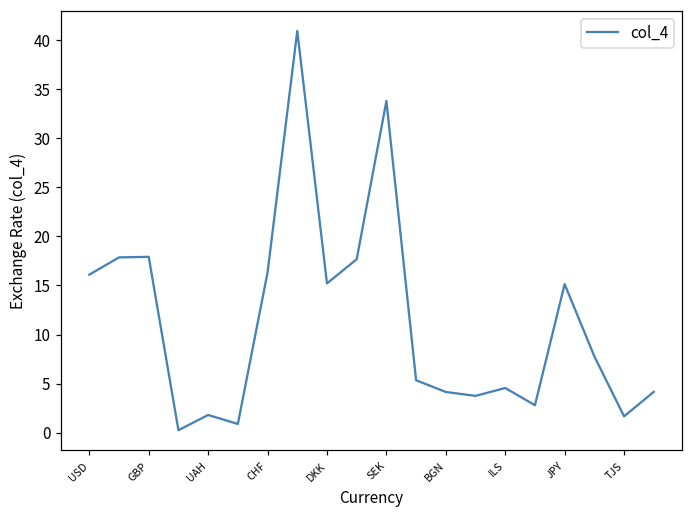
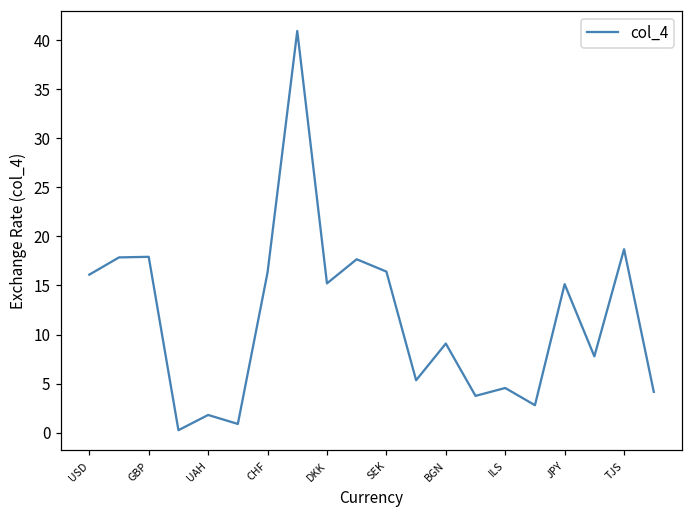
SEK: 34 -> 16
BGN: 4 -> 9
TJS: 2 -> 19
